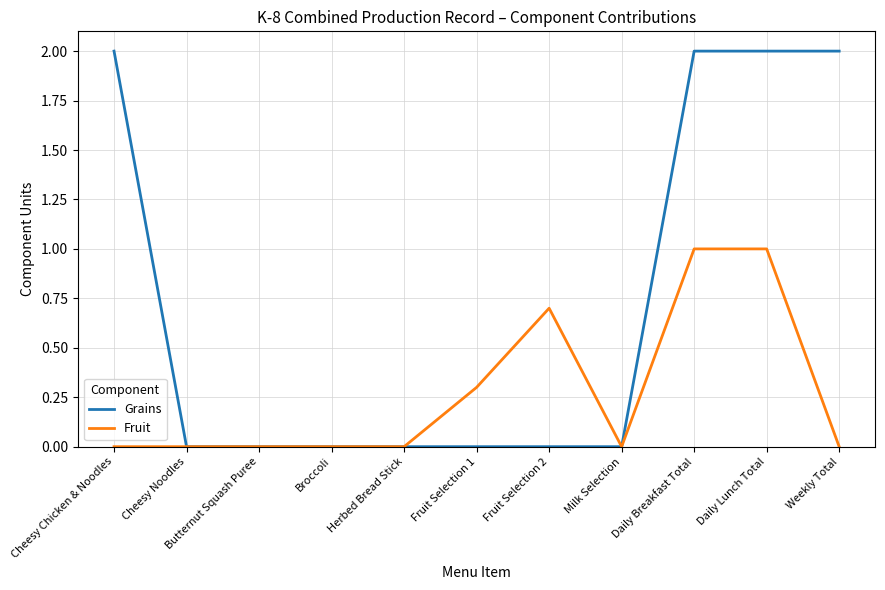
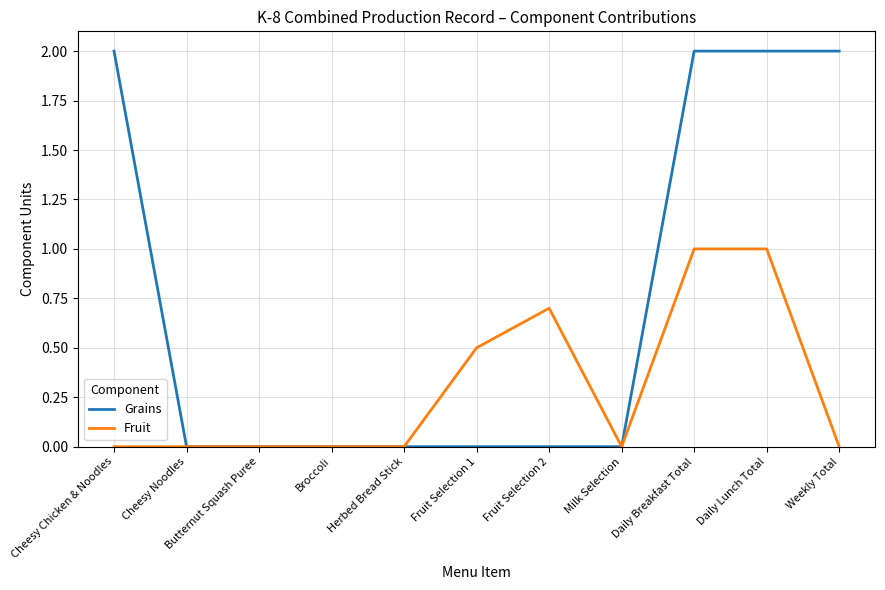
Fruit, Fruit Selection 1: 0.3 -> 0.5
